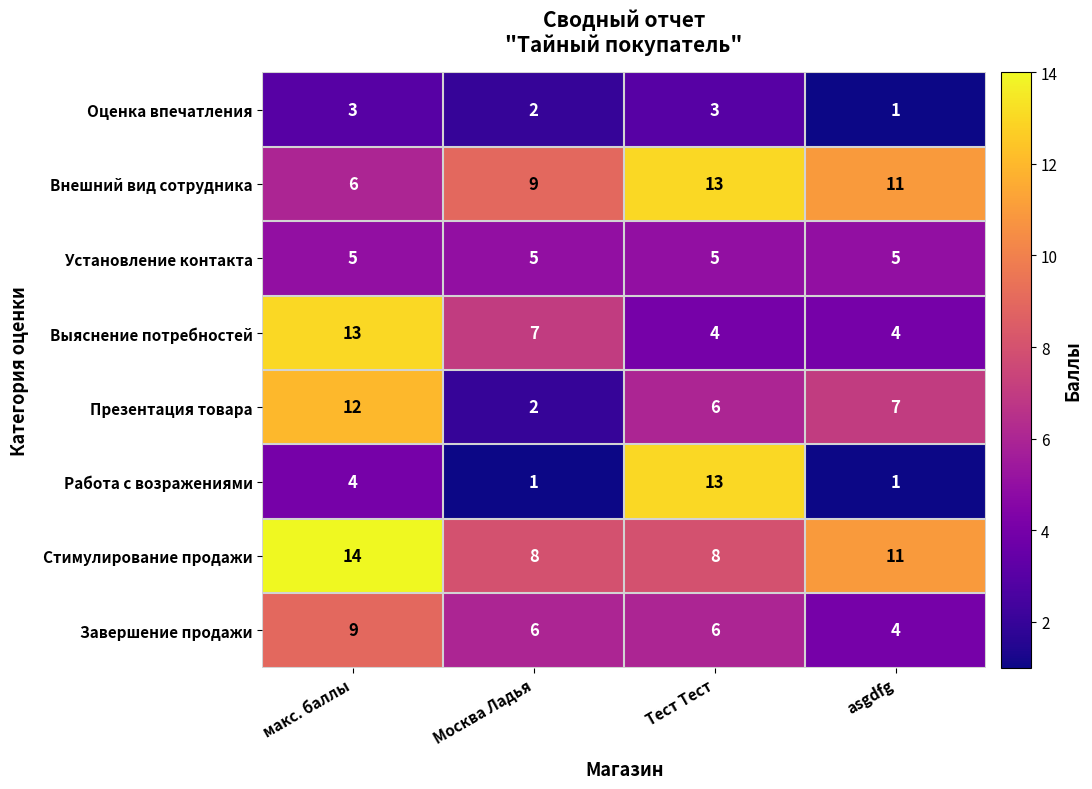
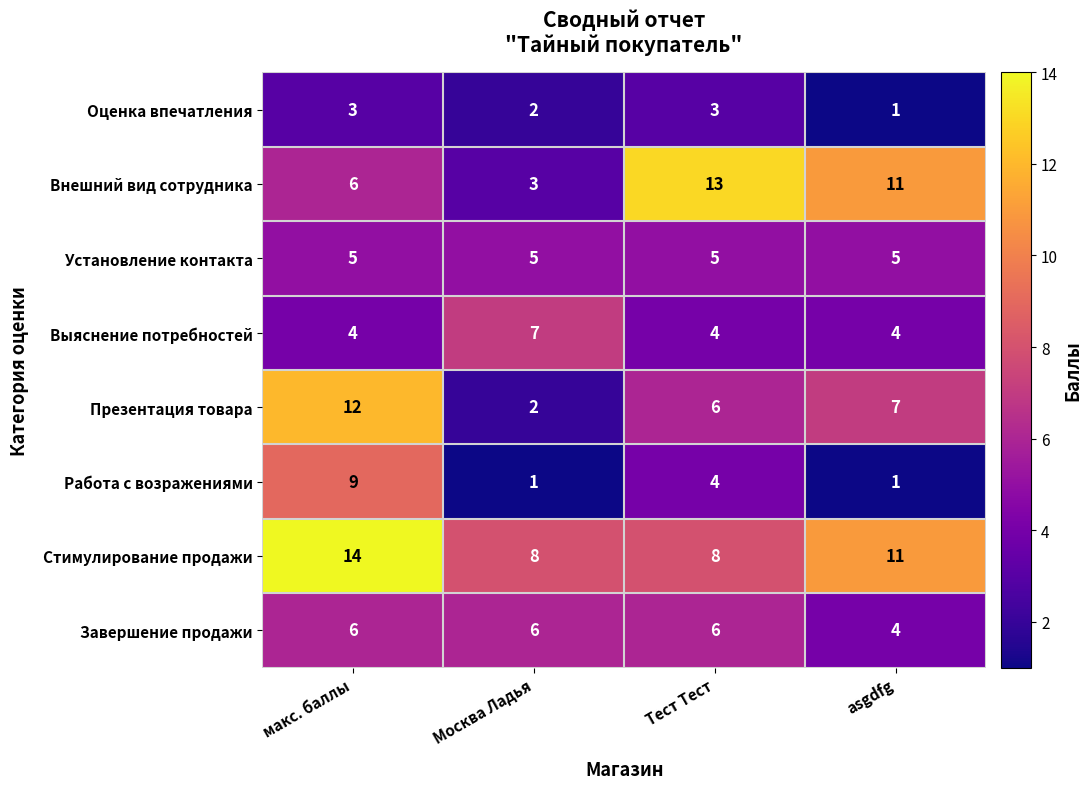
Внешний вид сотрудника, Москва Ладья: 9 -> 3
Выяснение потребностей, макс. баллы: 13 -> 4
Работа с возражениями, макс. баллы: 4 -> 9
Работа с возражениями, Тест Тест: 13 -> 4
Завершение продажи, макс. баллы: 9 -> 6
